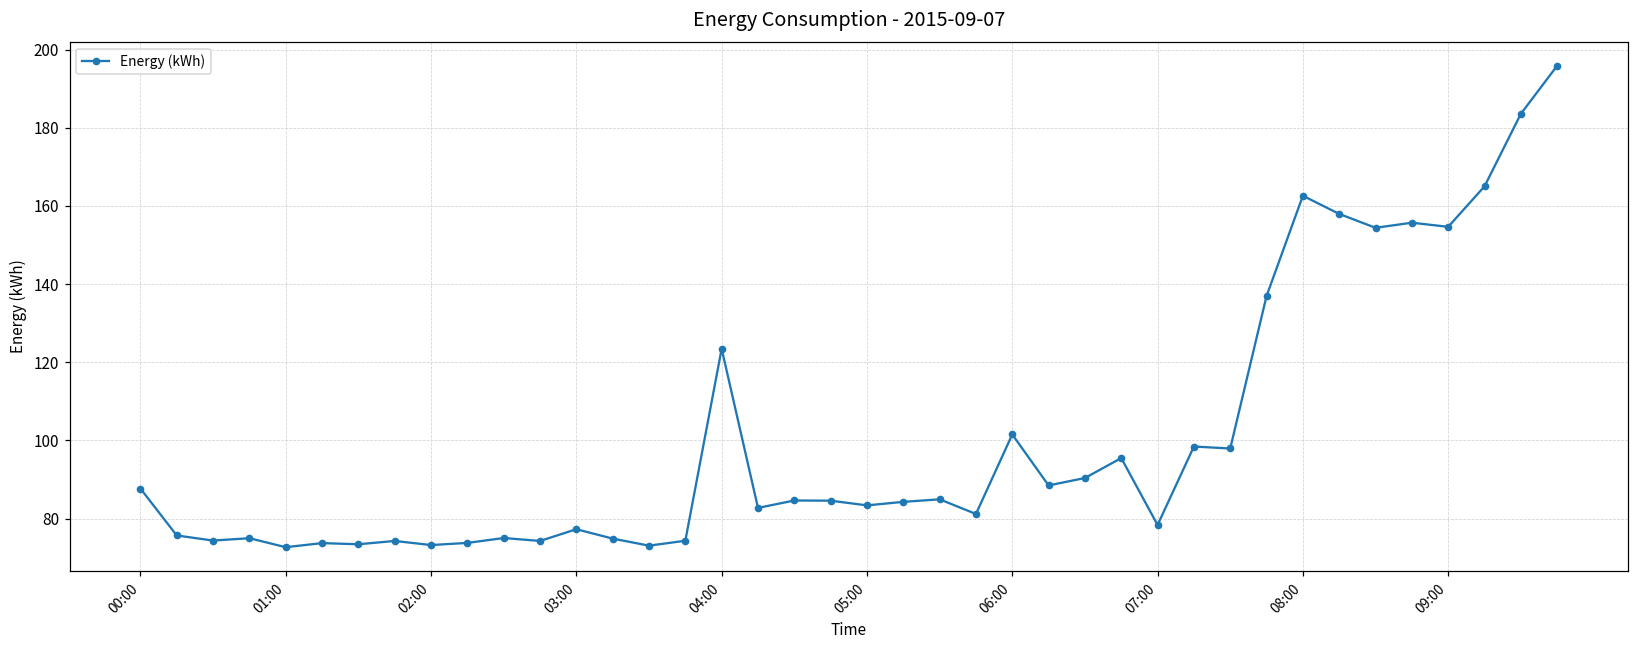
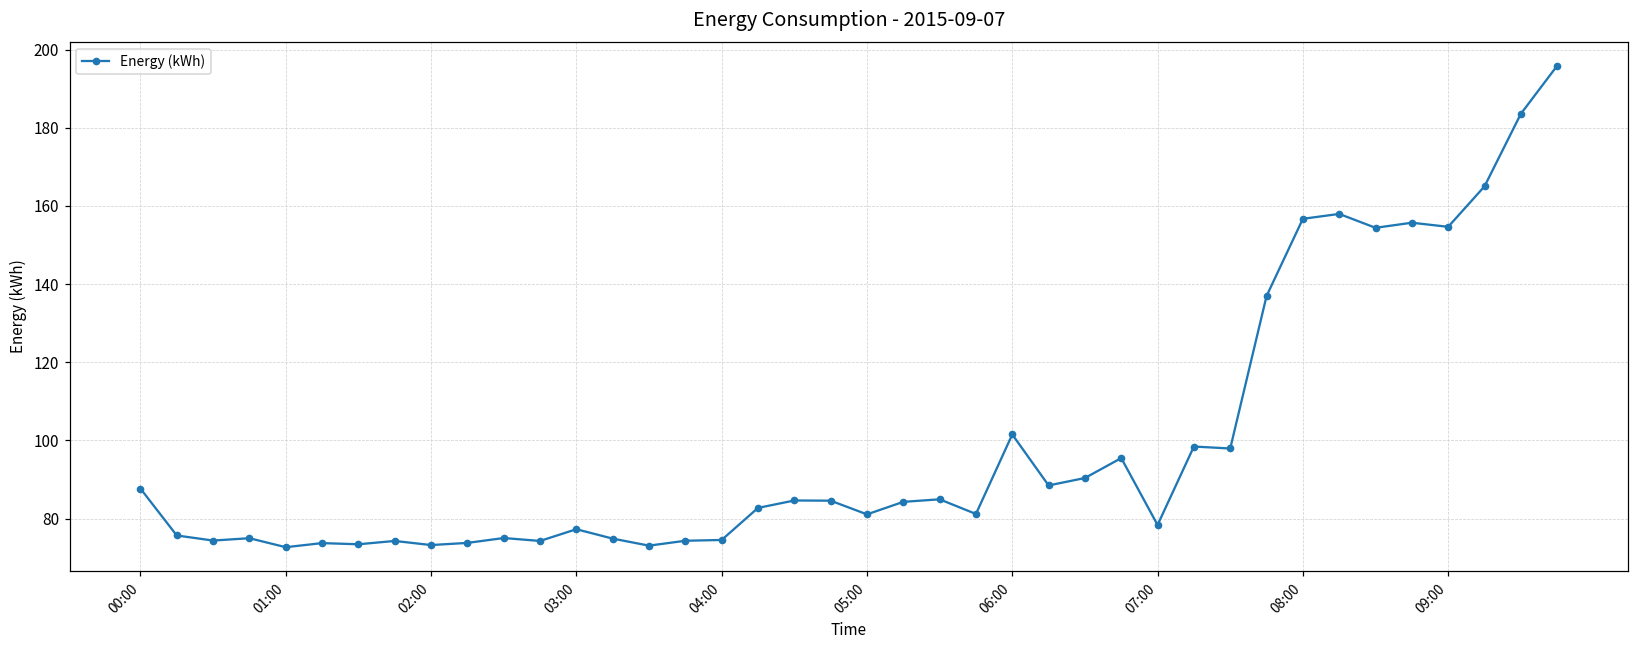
04:00: 123 -> 75
05:00: 83 -> 81
08:00: 163 -> 157
